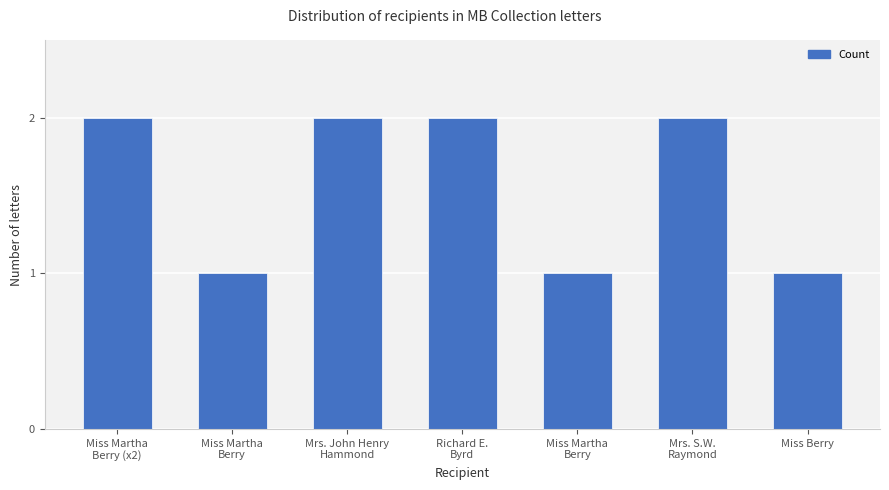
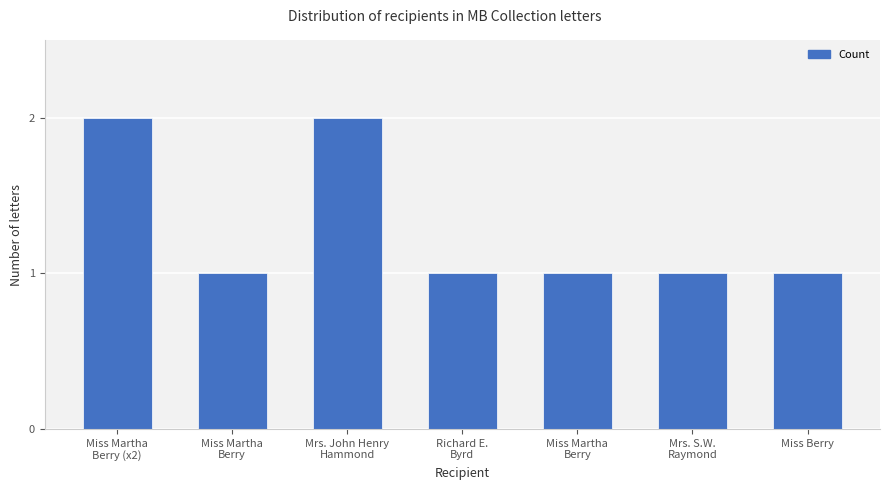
Richard E. Byrd: 2 -> 1
Mrs. S.W. Raymond: 2 -> 1
